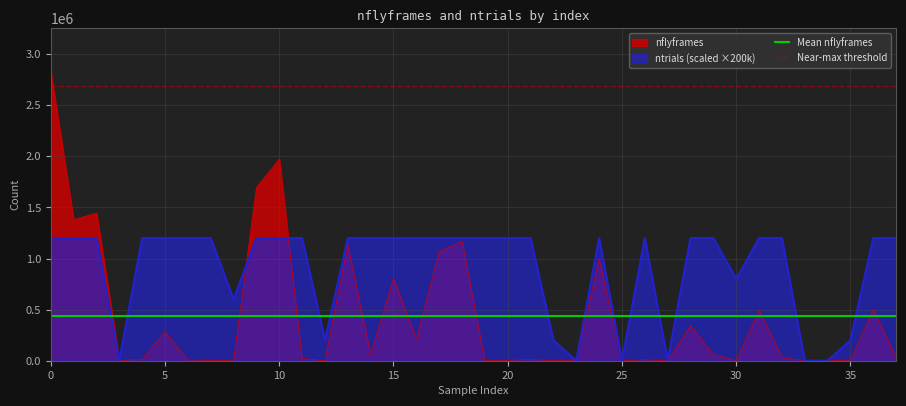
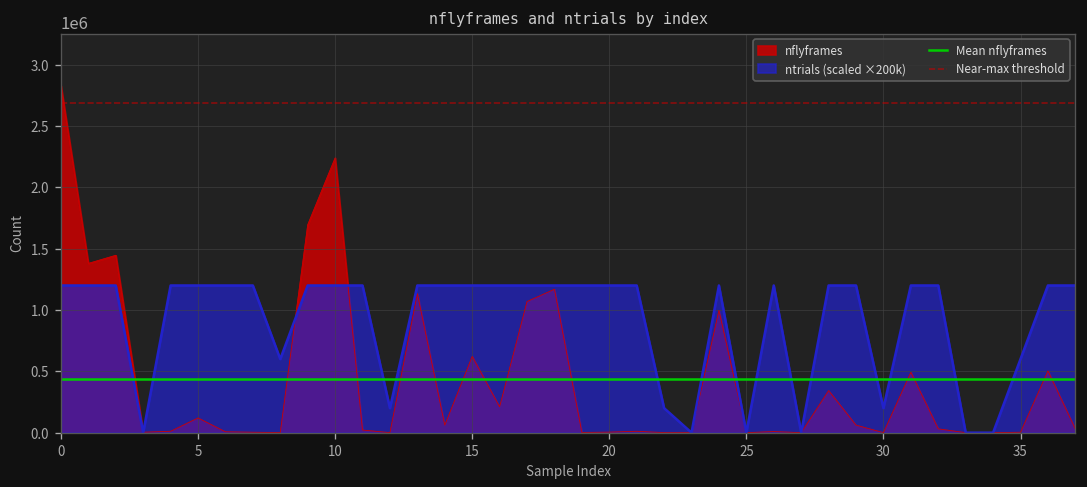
nflyframes, 5: 280000 -> 120000
nflyframes, 10: 1970000 -> 2240000
nflyframes, 15: 810000 -> 620000
ntrials (scaled ×200k), 30: 800000 -> 200000
ntrials (scaled ×200k), 35: 200000 -> 600000
